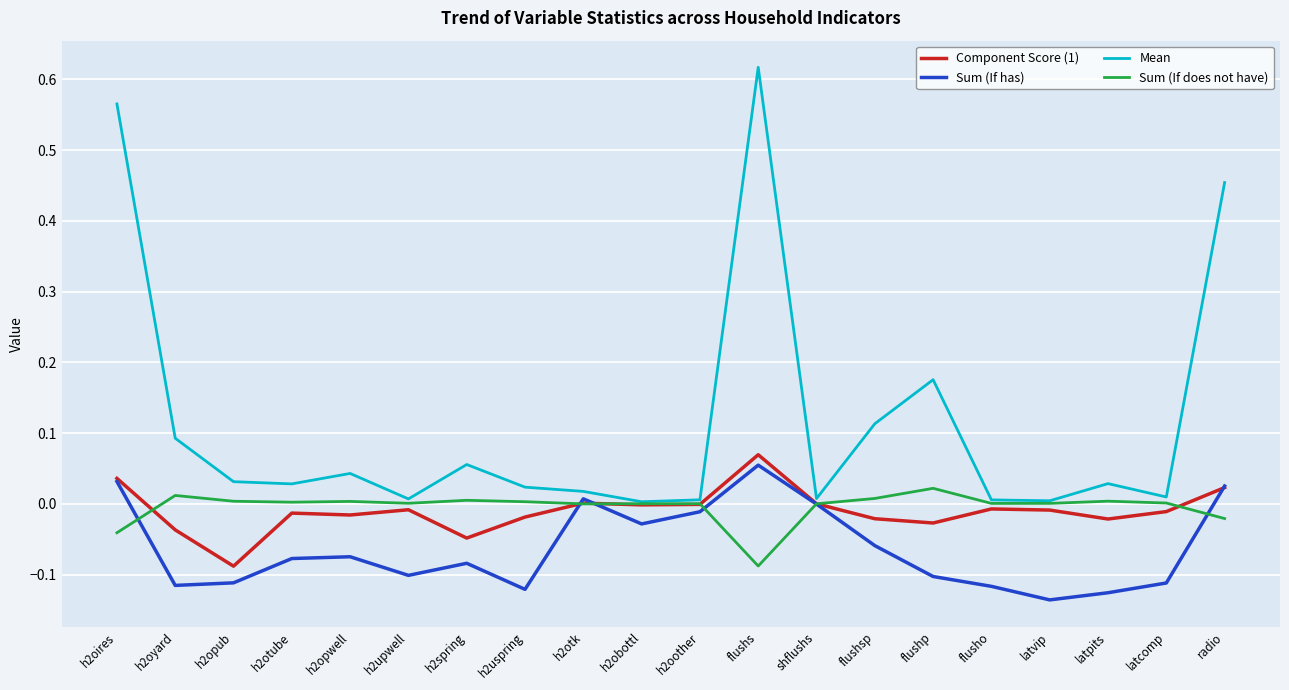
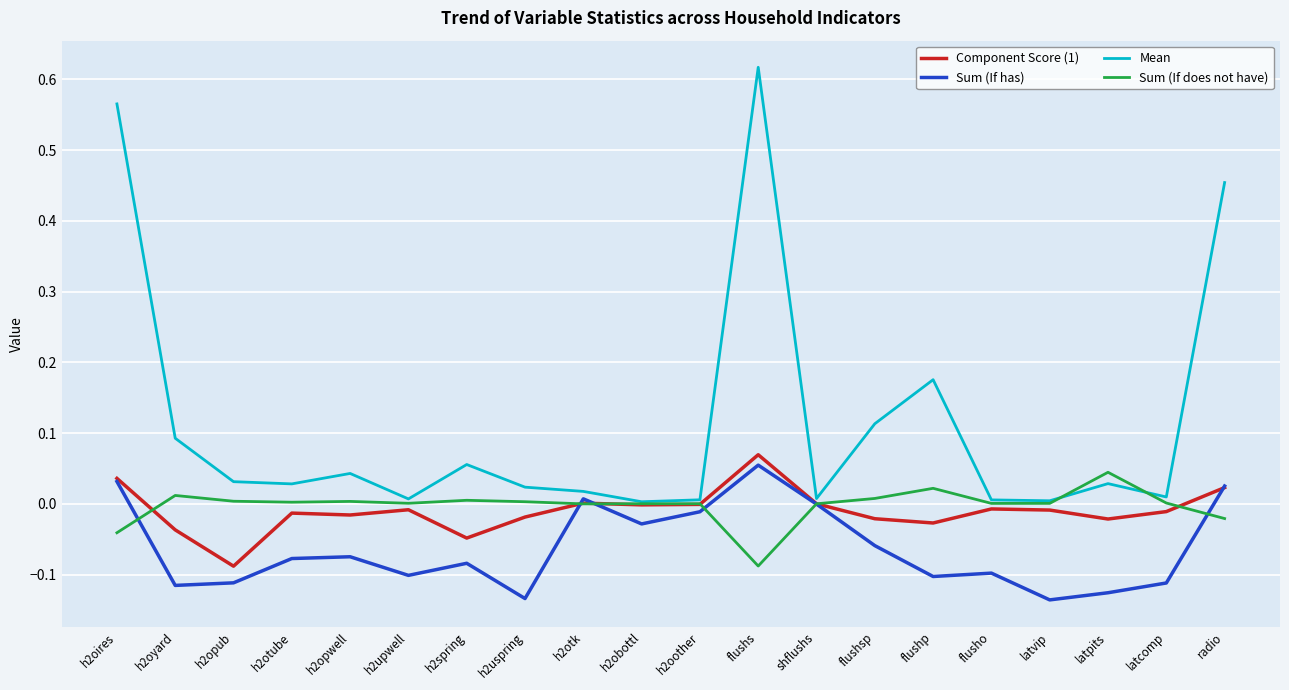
Sum (If has), h2uspring: -0.12 -> -0.13
Sum (If has), flusho: -0.12 -> -0.10
Sum (If does not have), latpits: 0.00 -> 0.04
